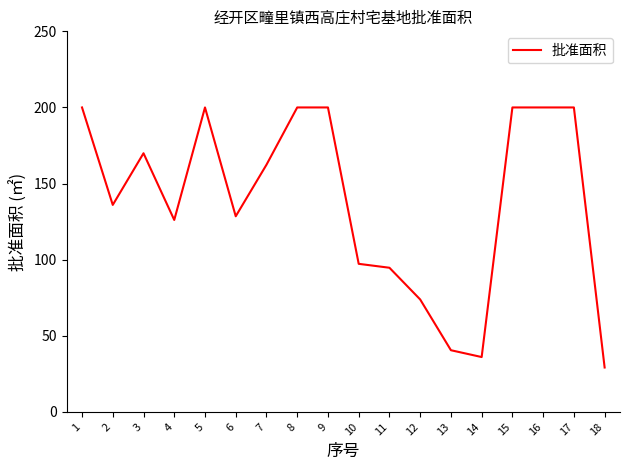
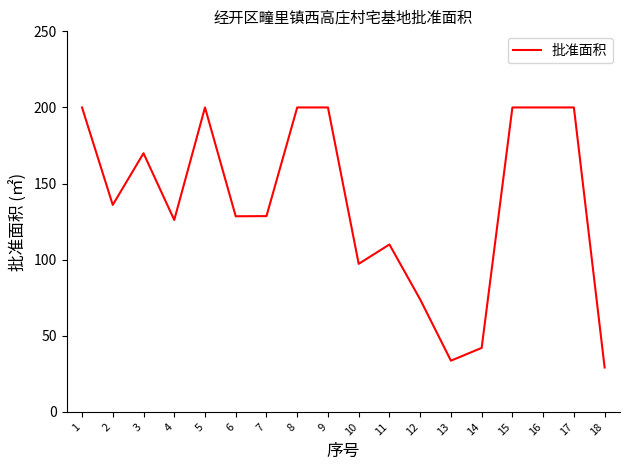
7: 162 -> 129
11: 95 -> 110
13: 41 -> 34
14: 36 -> 42
